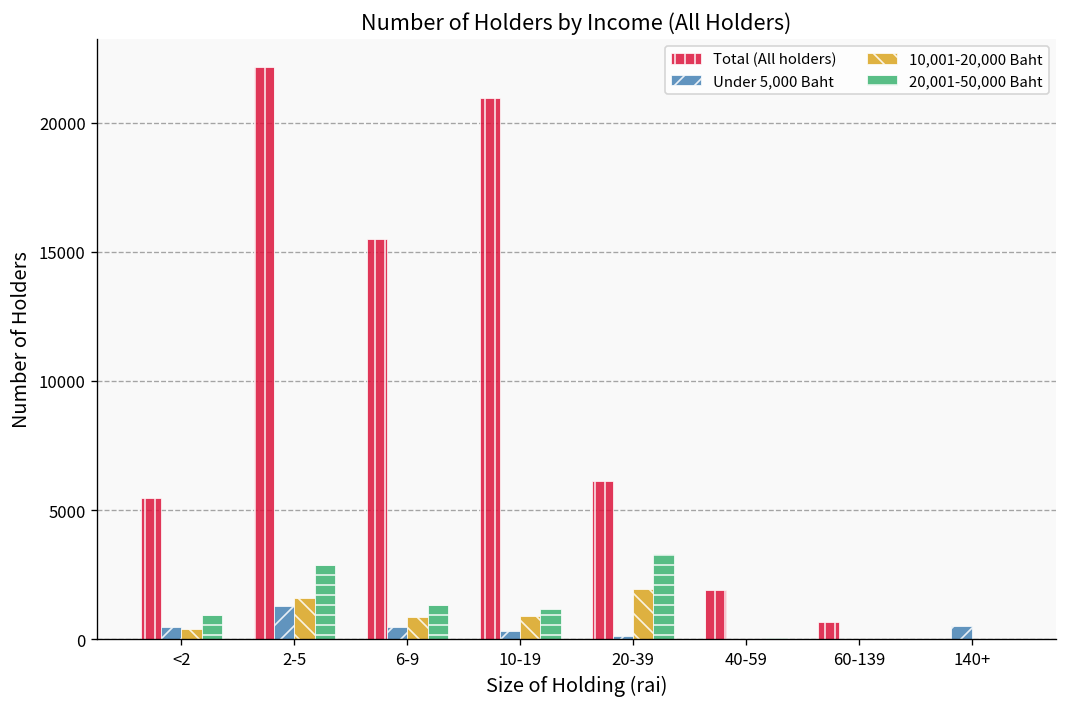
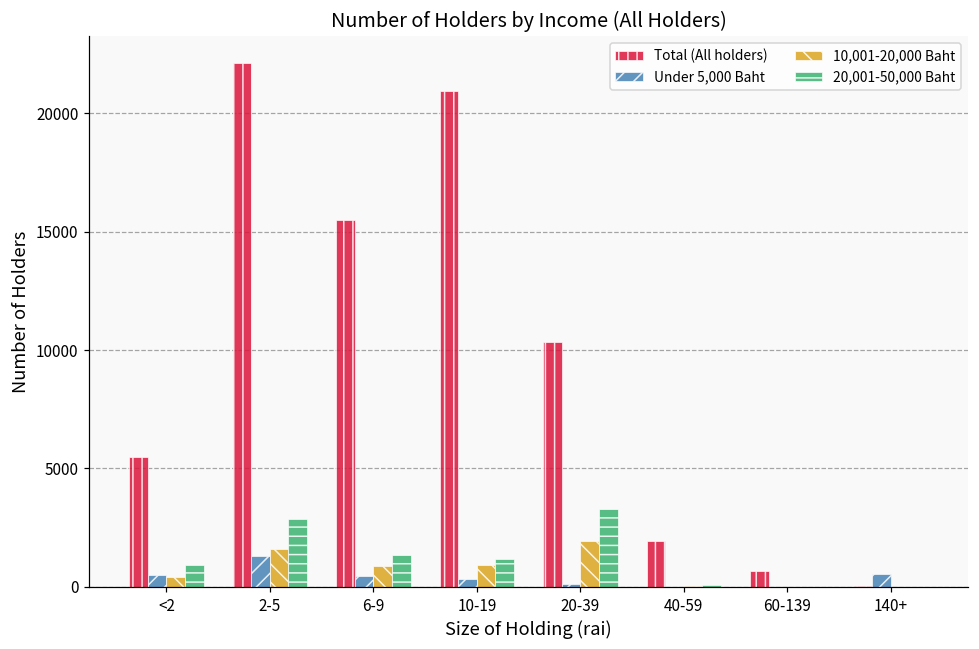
Total (All holders), 20-39: 6100 -> 10400
